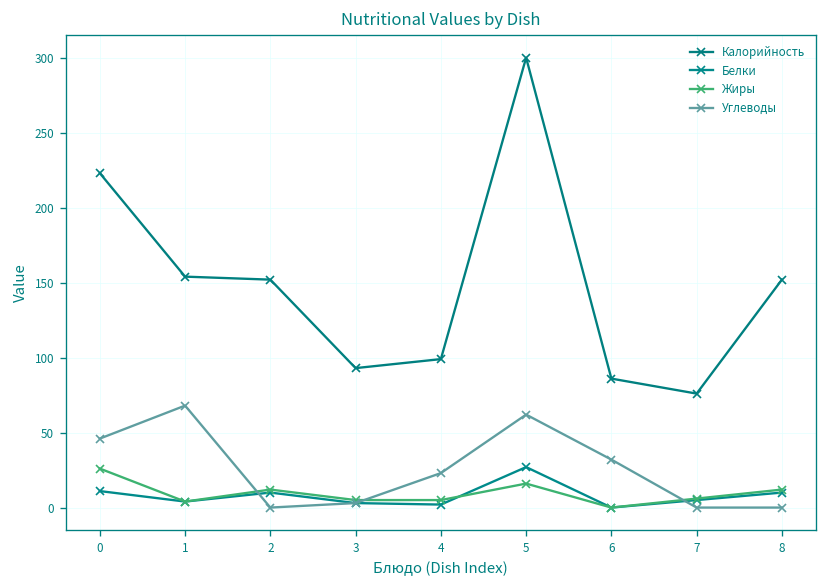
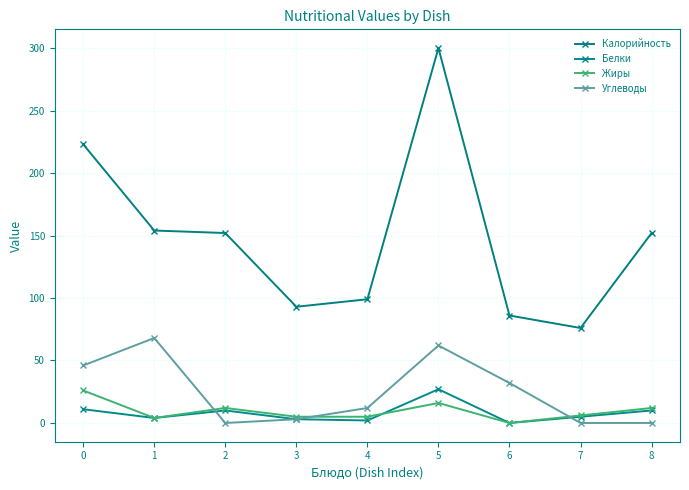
Углеводы, 4: 23 -> 12
